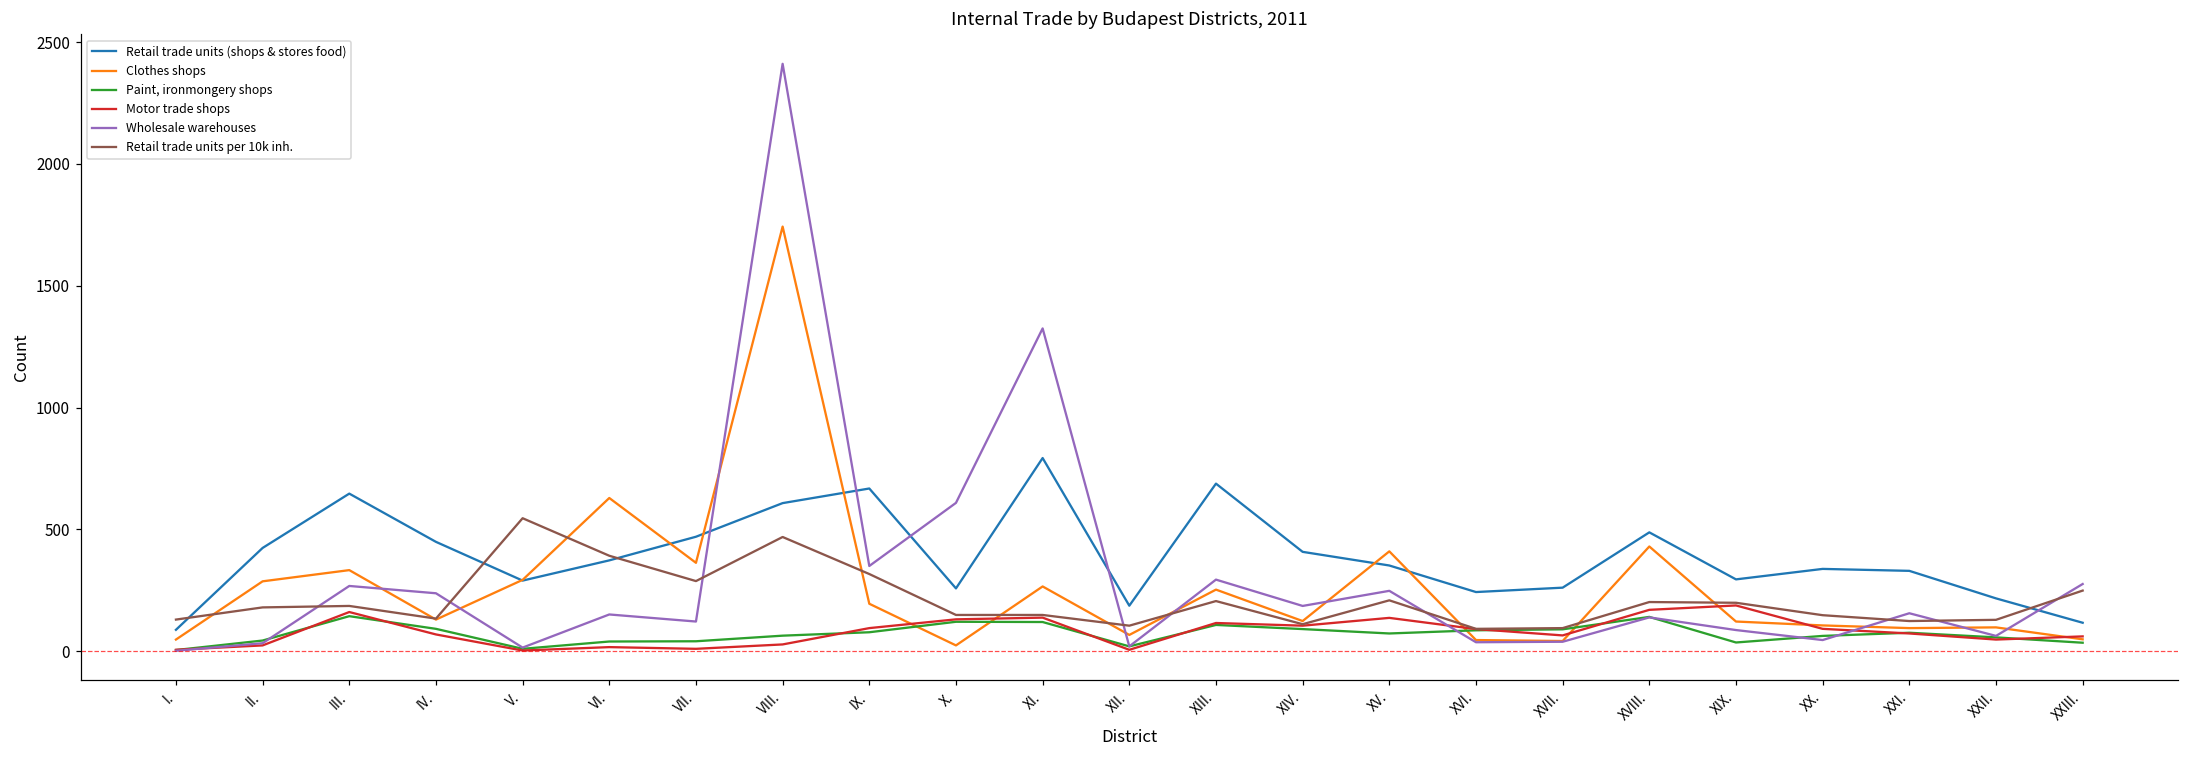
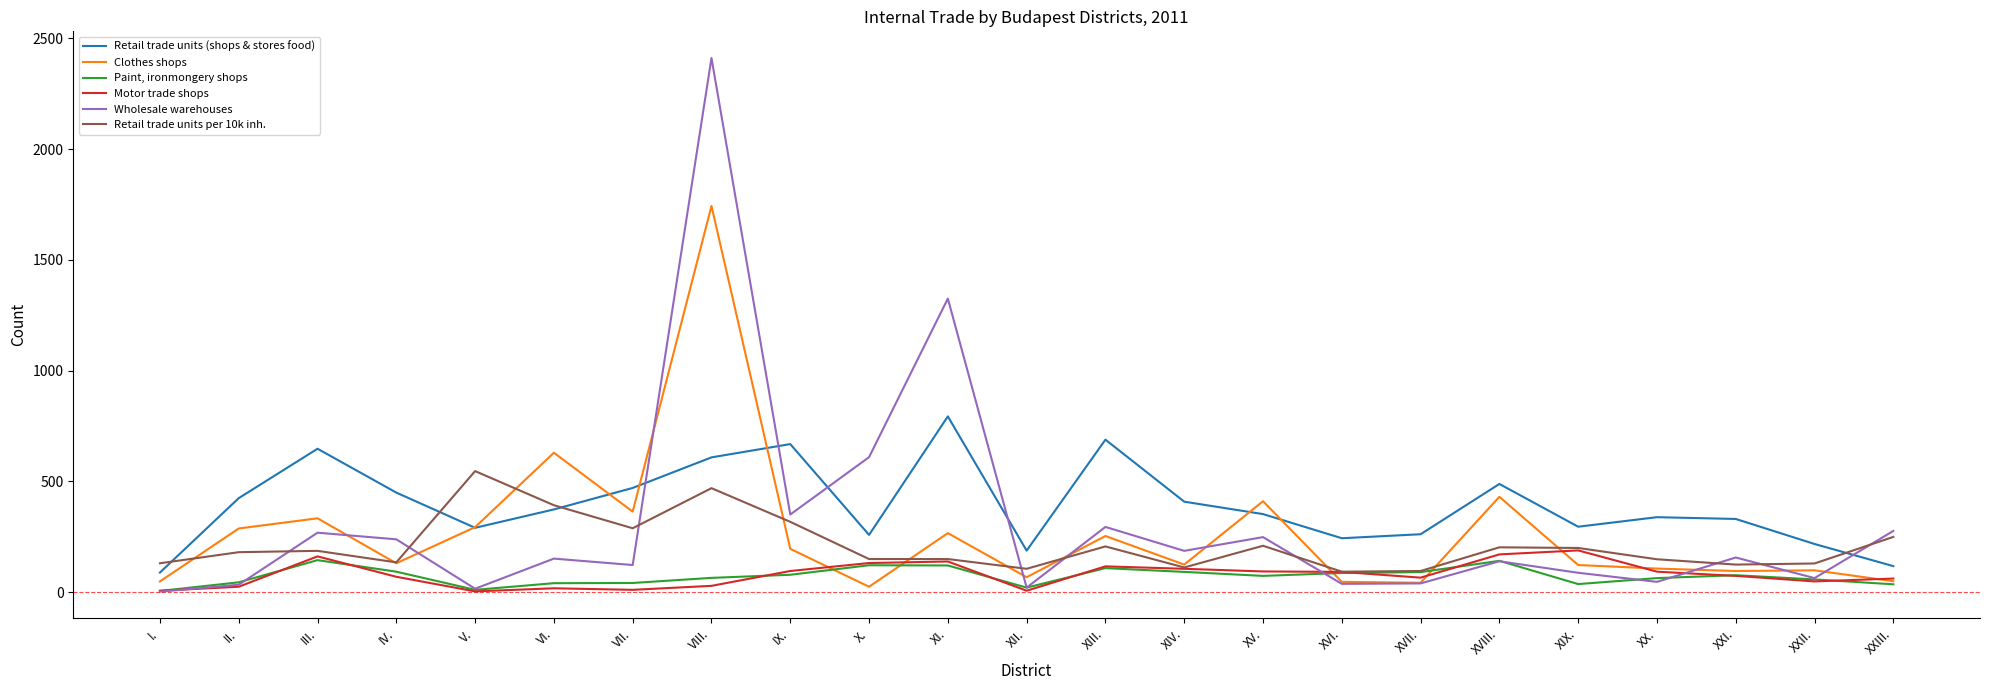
Motor trade shops, XV.: 140 -> 90
